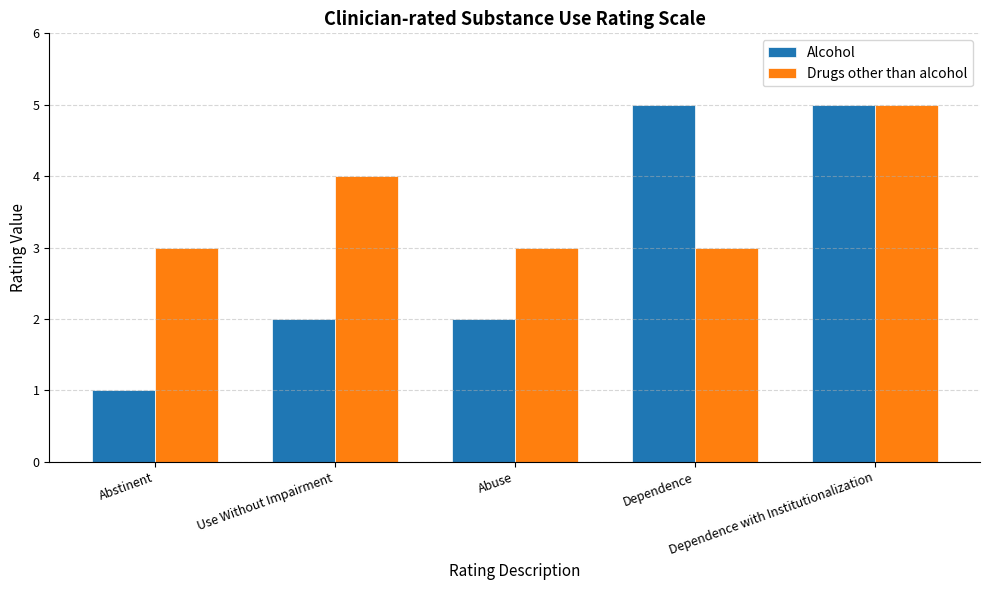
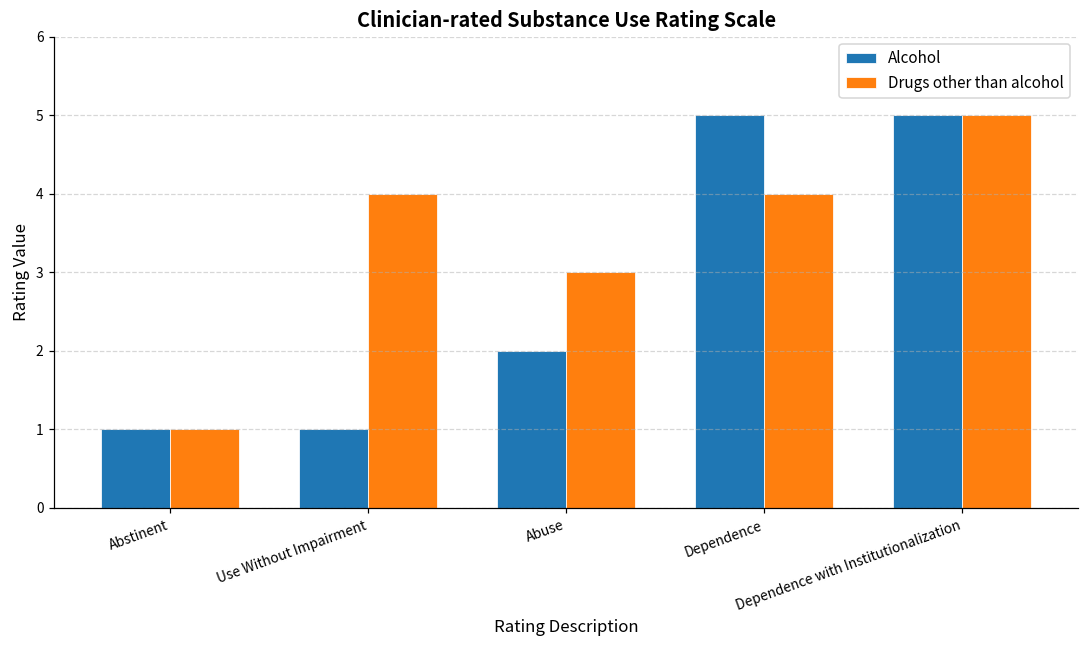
Drugs other than alcohol, Abstinent: 3 -> 1
Alcohol, Use Without Impairment: 2 -> 1
Drugs other than alcohol, Dependence: 3 -> 4
